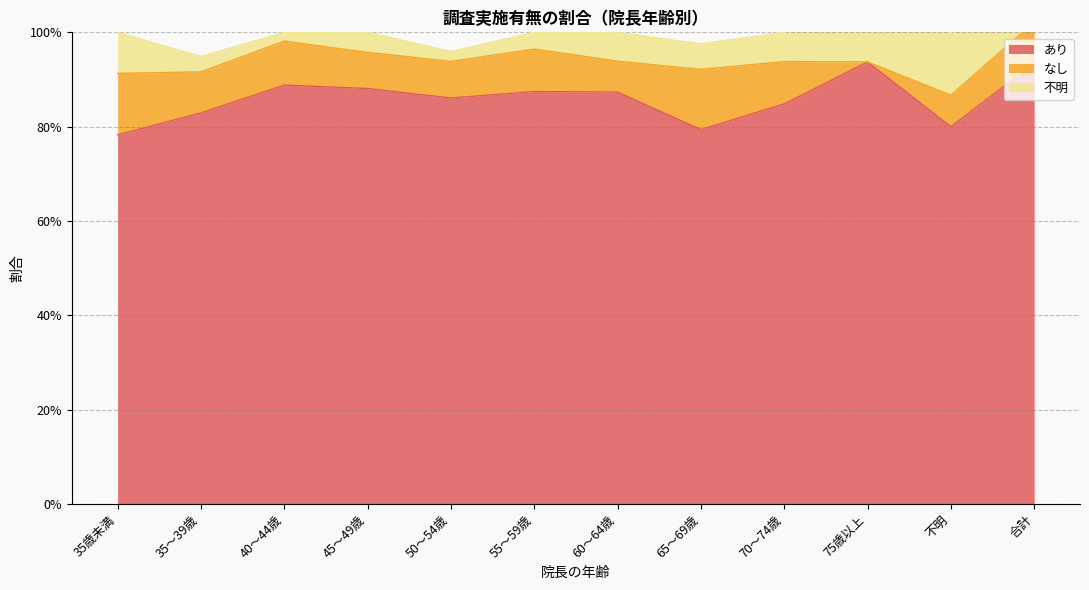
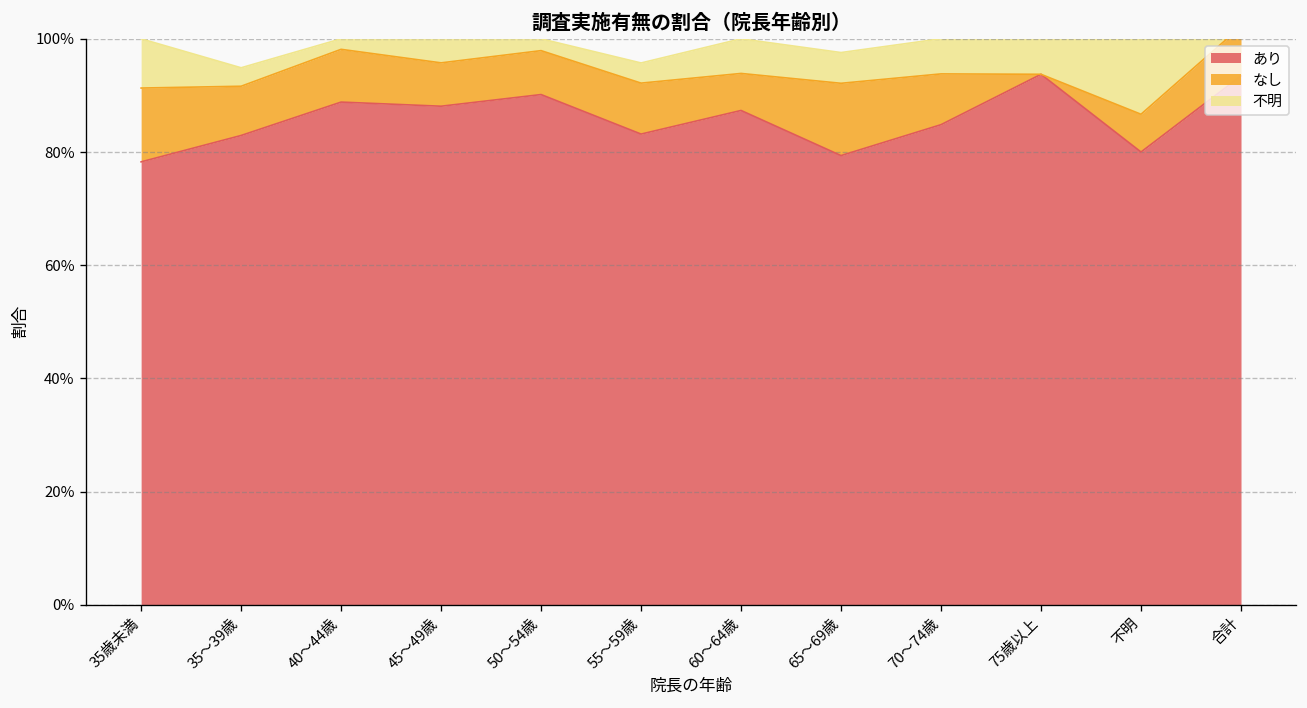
あり, 50～54歳: 86% -> 90%
あり, 55～59歳: 87% -> 83%
